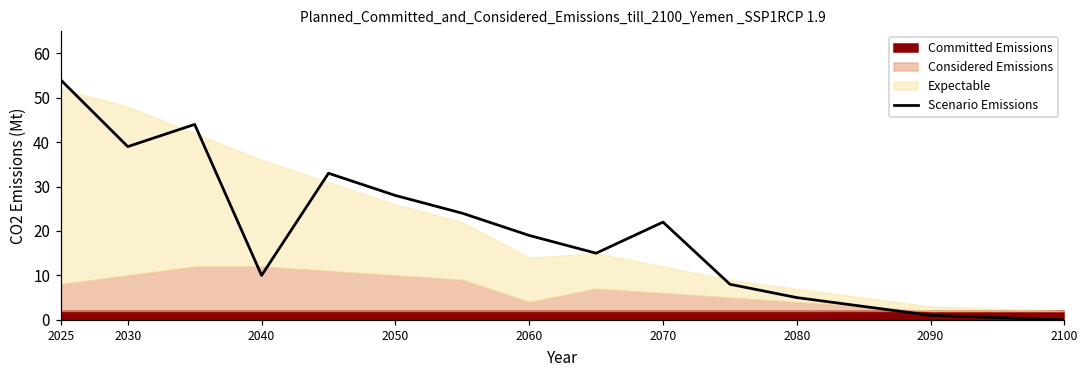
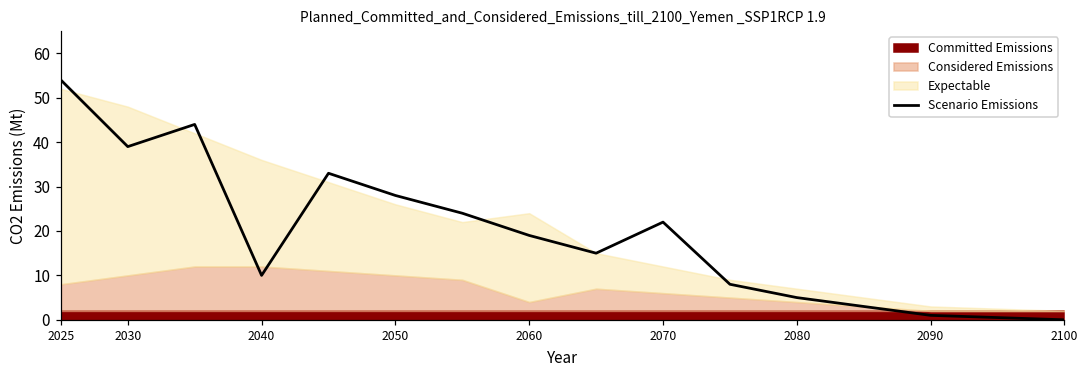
Expectable, 2060: 10 -> 20
